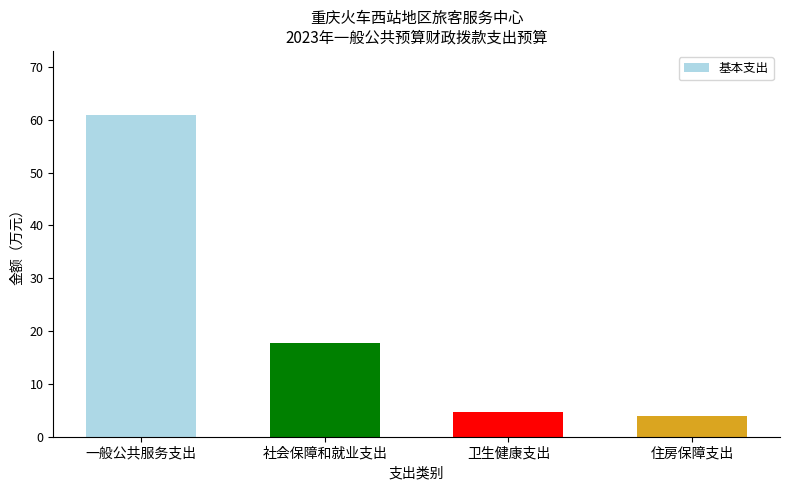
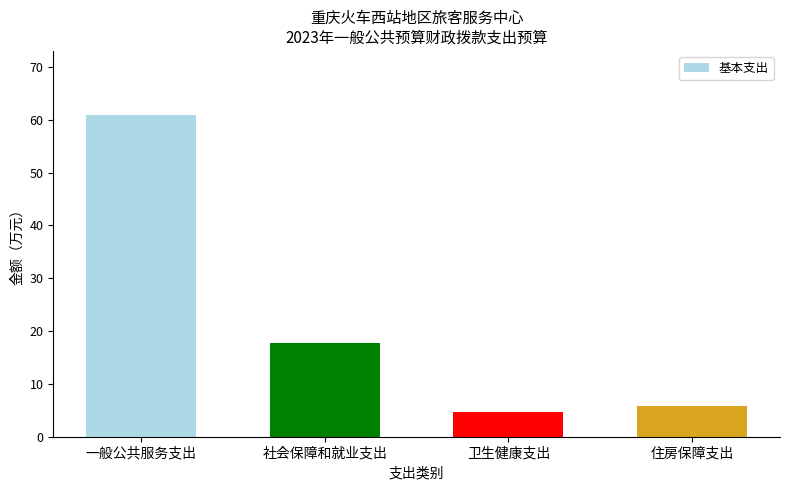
住房保障支出: 4 -> 6
